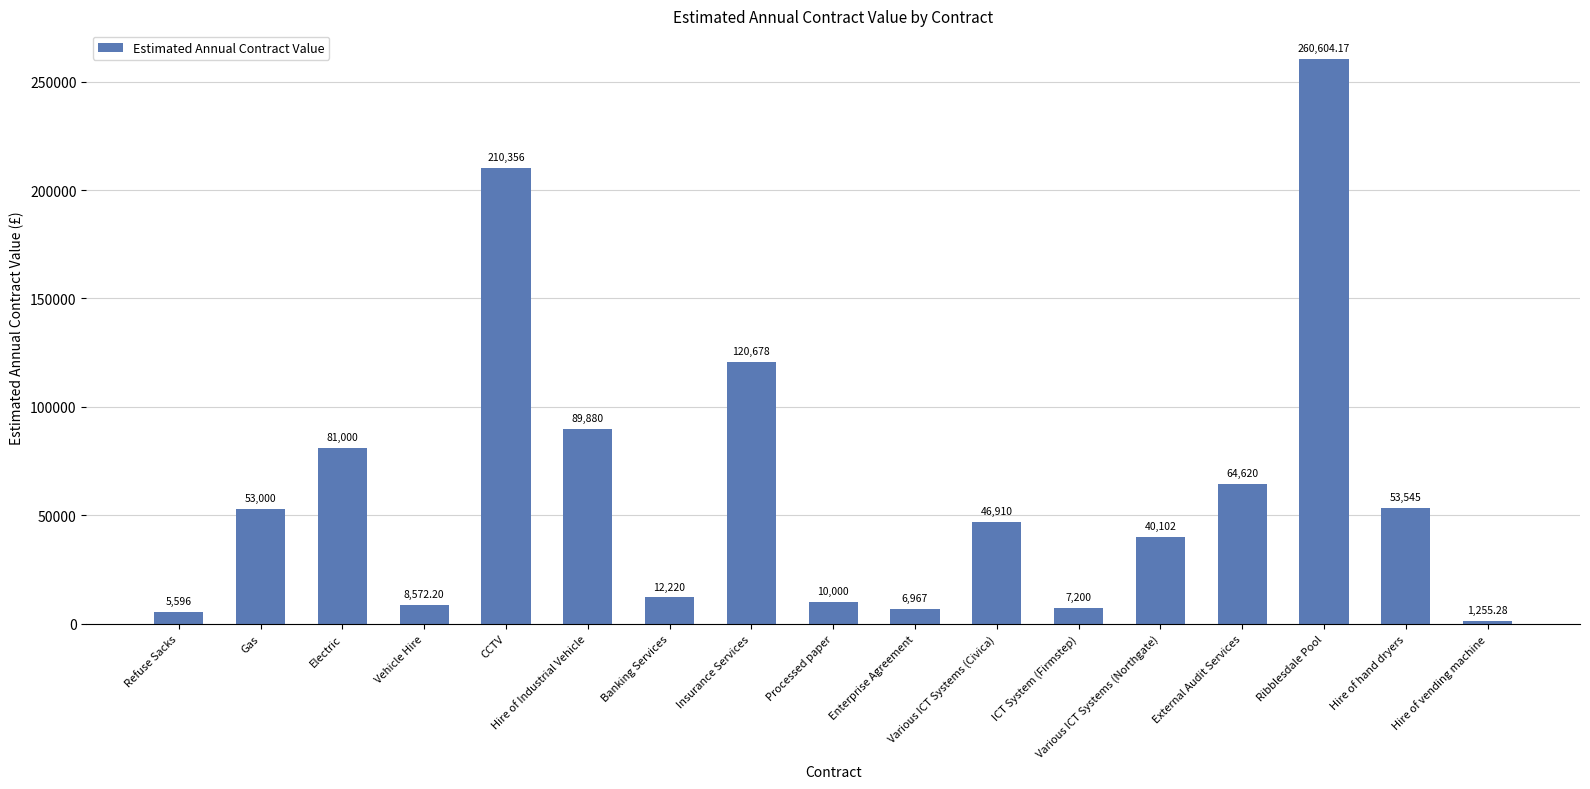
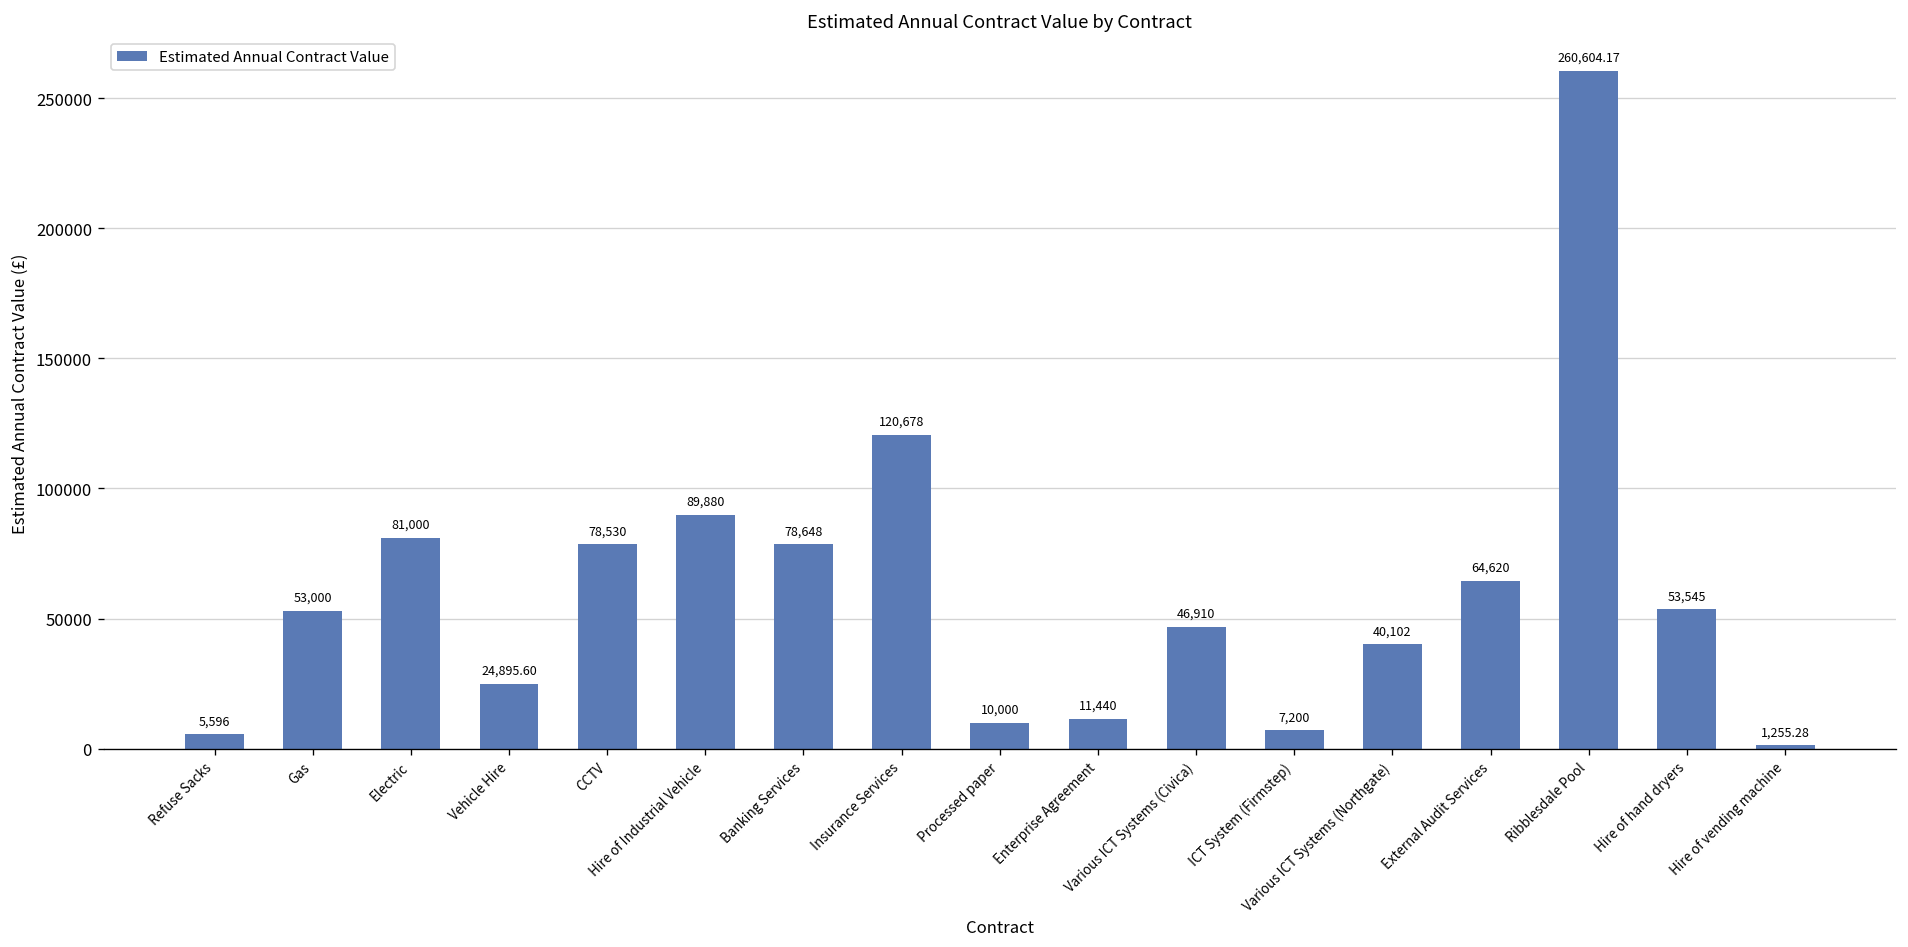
Vehicle Hire: 8,572.20 -> 24,895.60
CCTV: 210,356 -> 78,530
Banking Services: 12,220 -> 78,648
Enterprise Agreement: 6,967 -> 11,440
